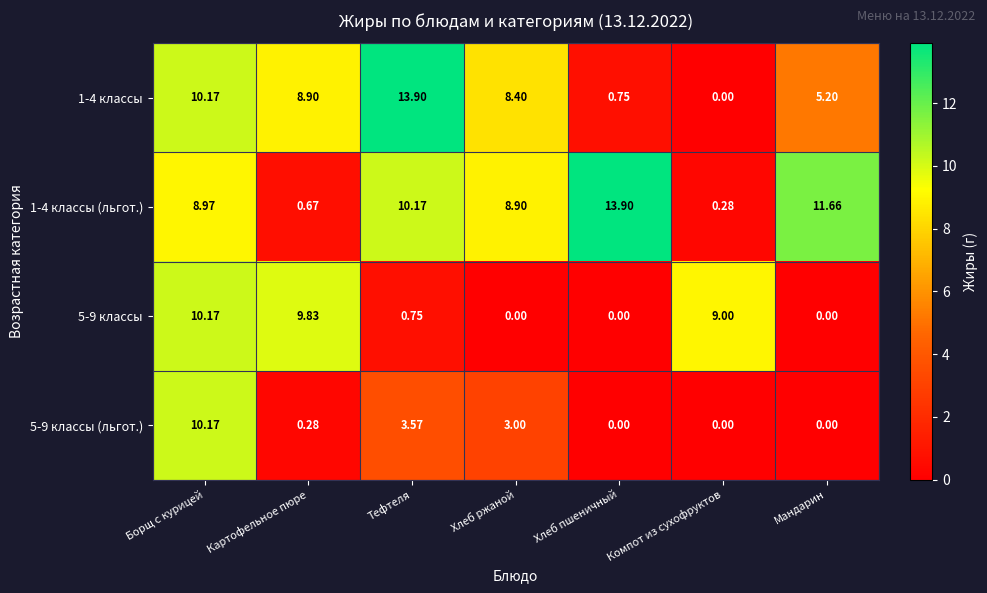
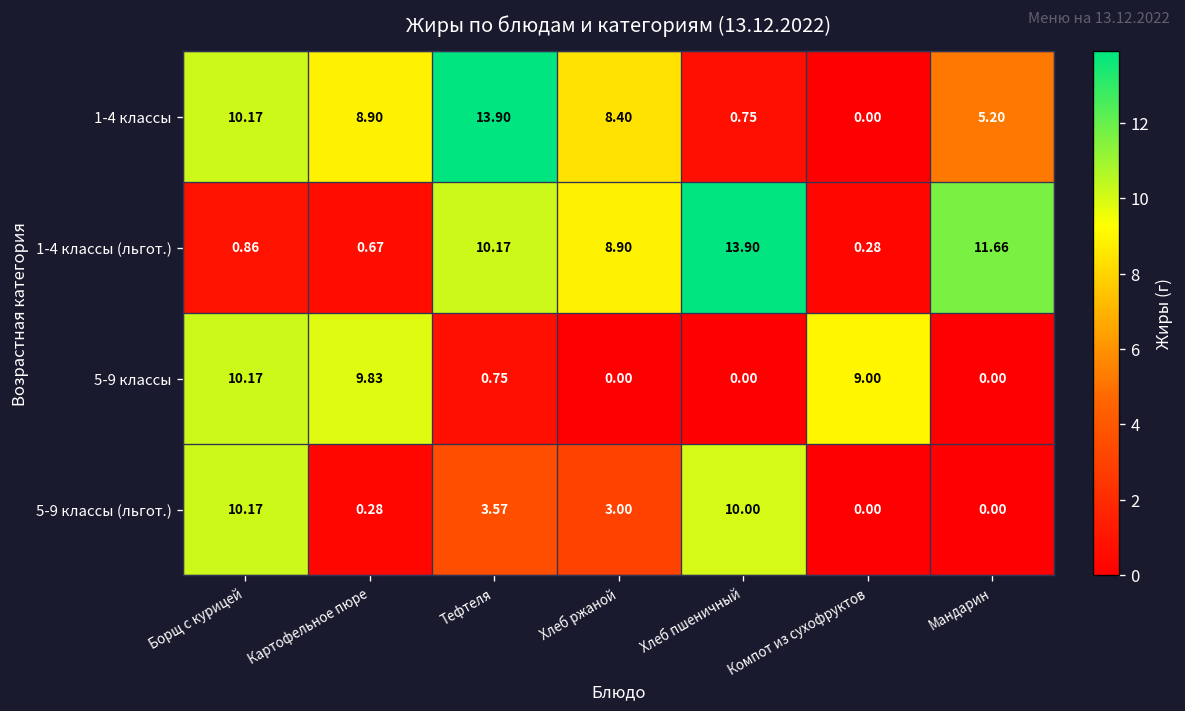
1-4 классы (льгот.), Борщ с курицей: 8.97 -> 0.86
5-9 классы (льгот.), Хлеб пшеничный: 0.00 -> 10.00
